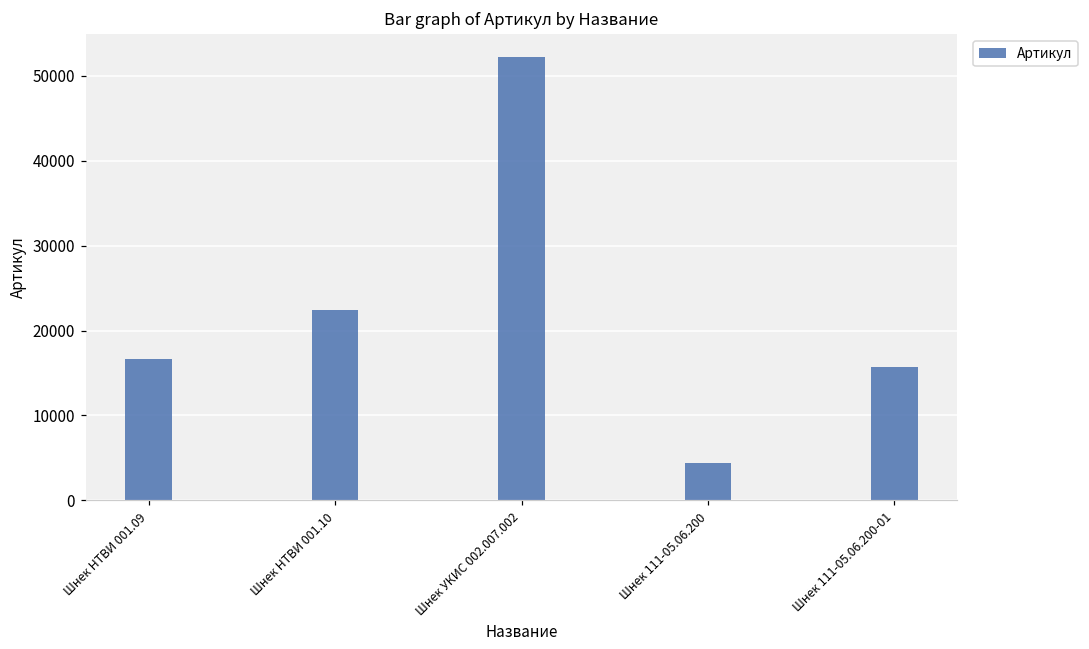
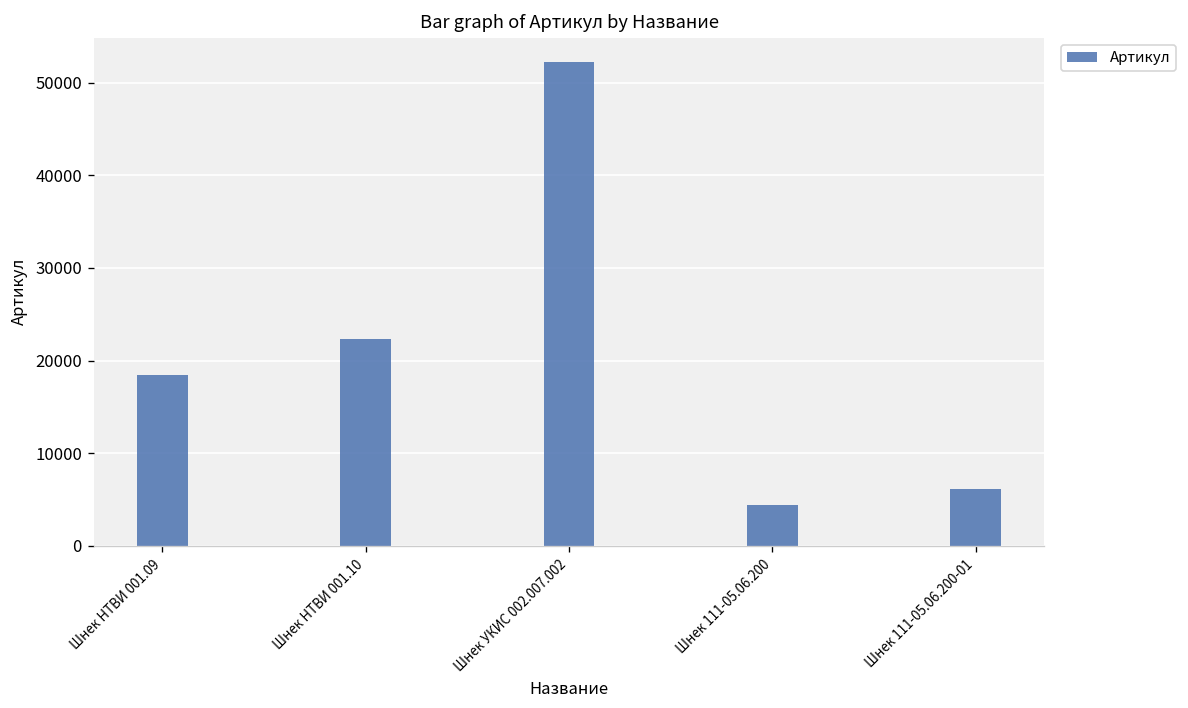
Шнек НТВИ 001.09: 17000 -> 18000
Шнек 111-05.06.200-01: 16000 -> 6000
